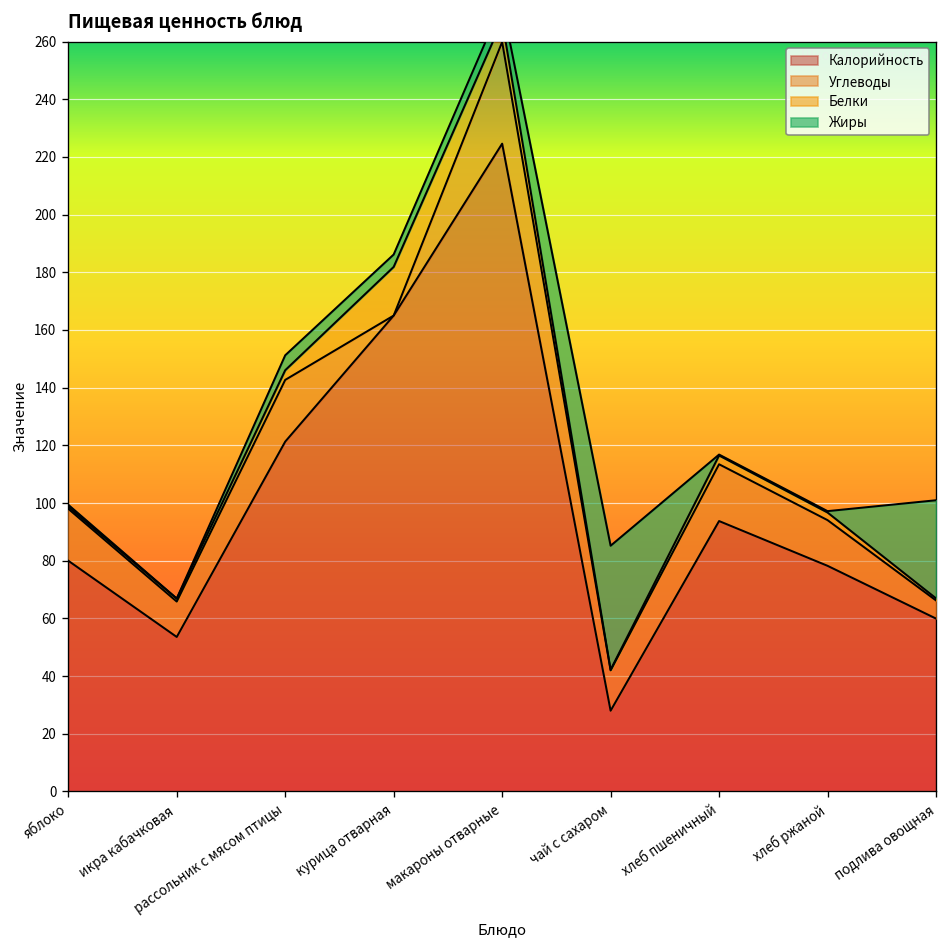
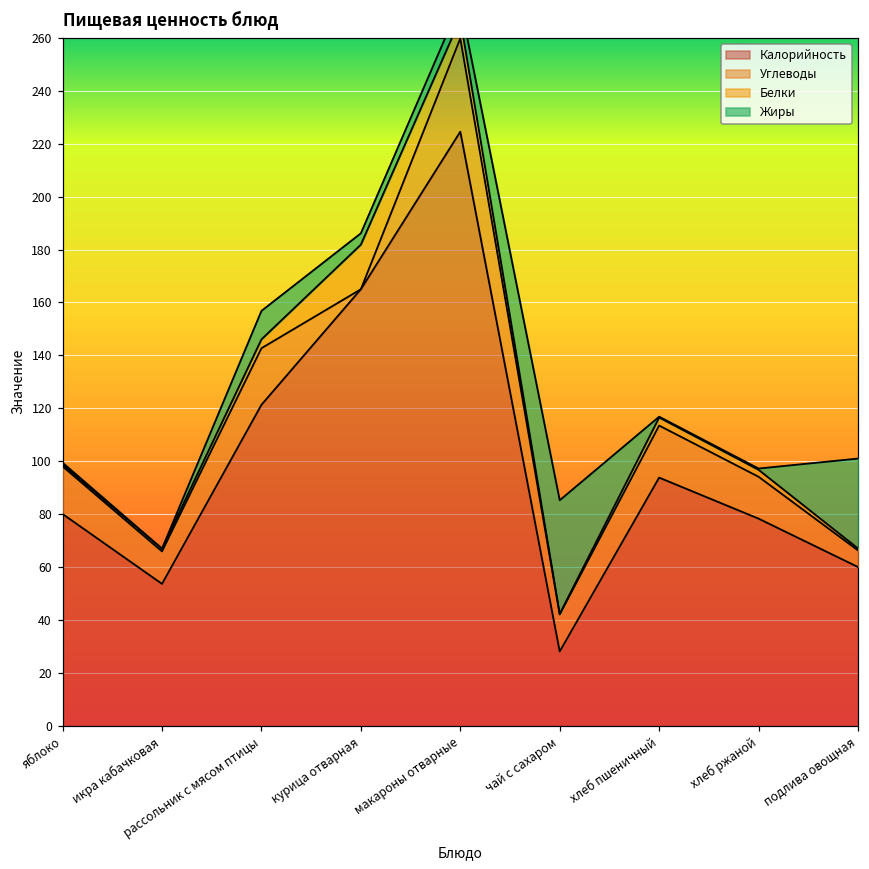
Жиры, рассольник с мясом птицы: 5 -> 11
